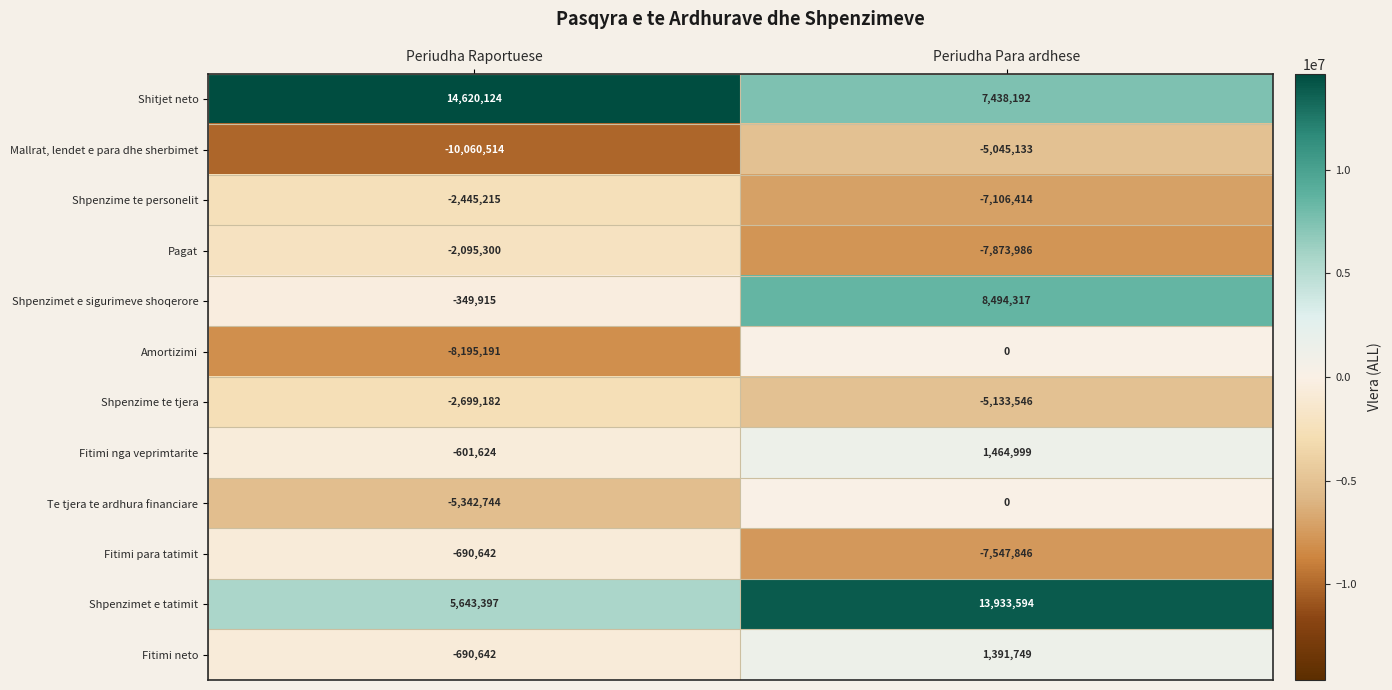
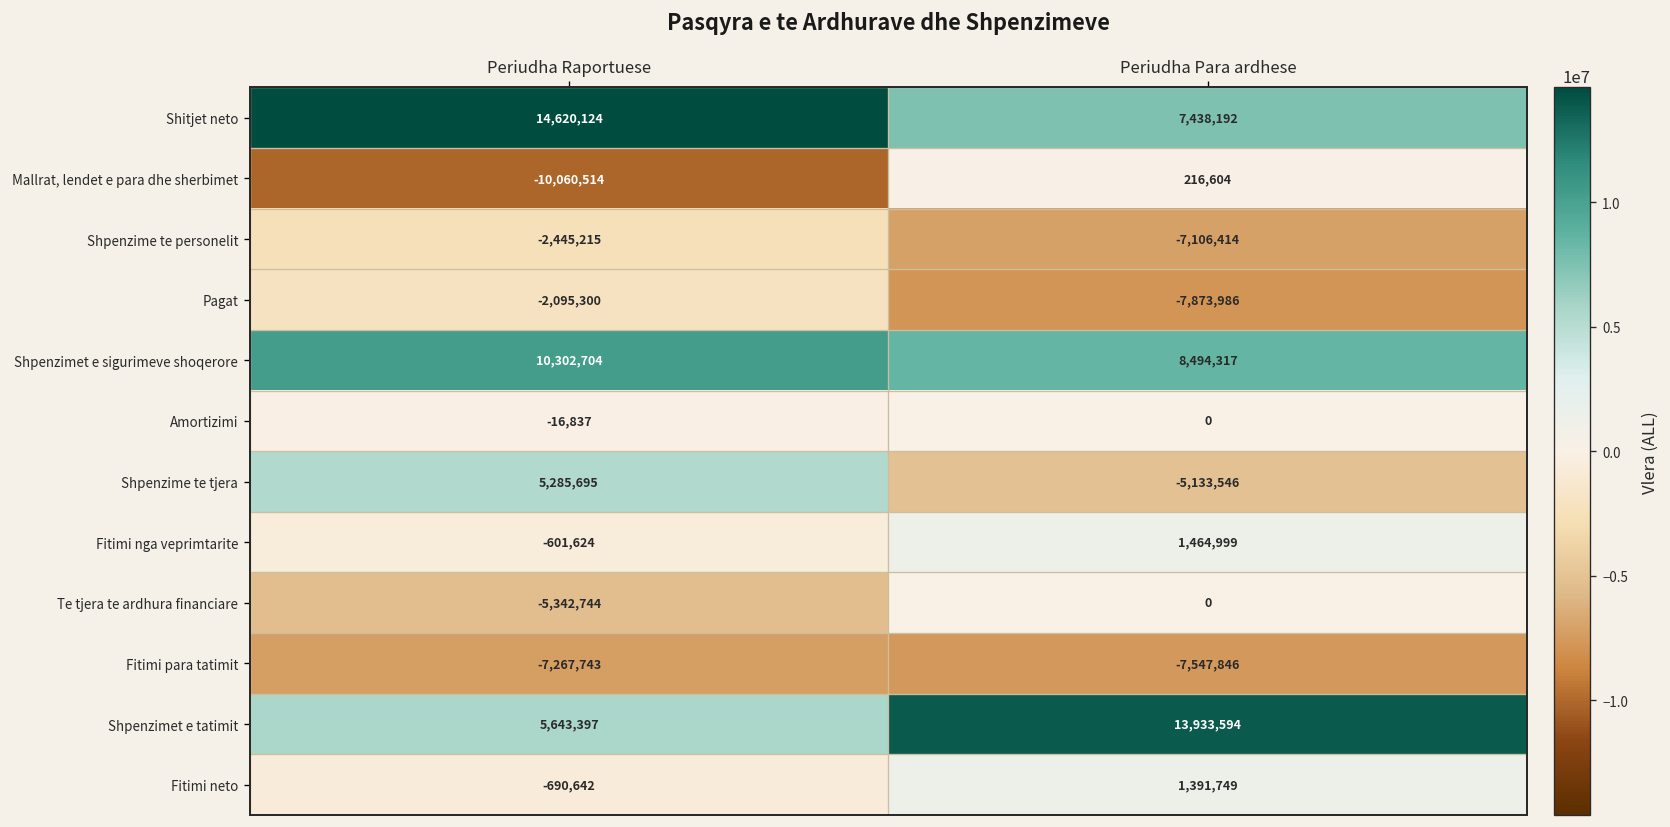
Mallrat, lendet e para dhe sherbimet, Periudha Para ardhese: -5,045,133 -> 216,604
Shpenzimet e sigurimeve shoqerore, Periudha Raportuese: -349,915 -> 10,302,704
Amortizimi, Periudha Raportuese: -8,195,191 -> -16,837
Shpenzime te tjera, Periudha Raportuese: -2,699,182 -> 5,285,695
Fitimi para tatimit, Periudha Raportuese: -690,642 -> -7,267,743
